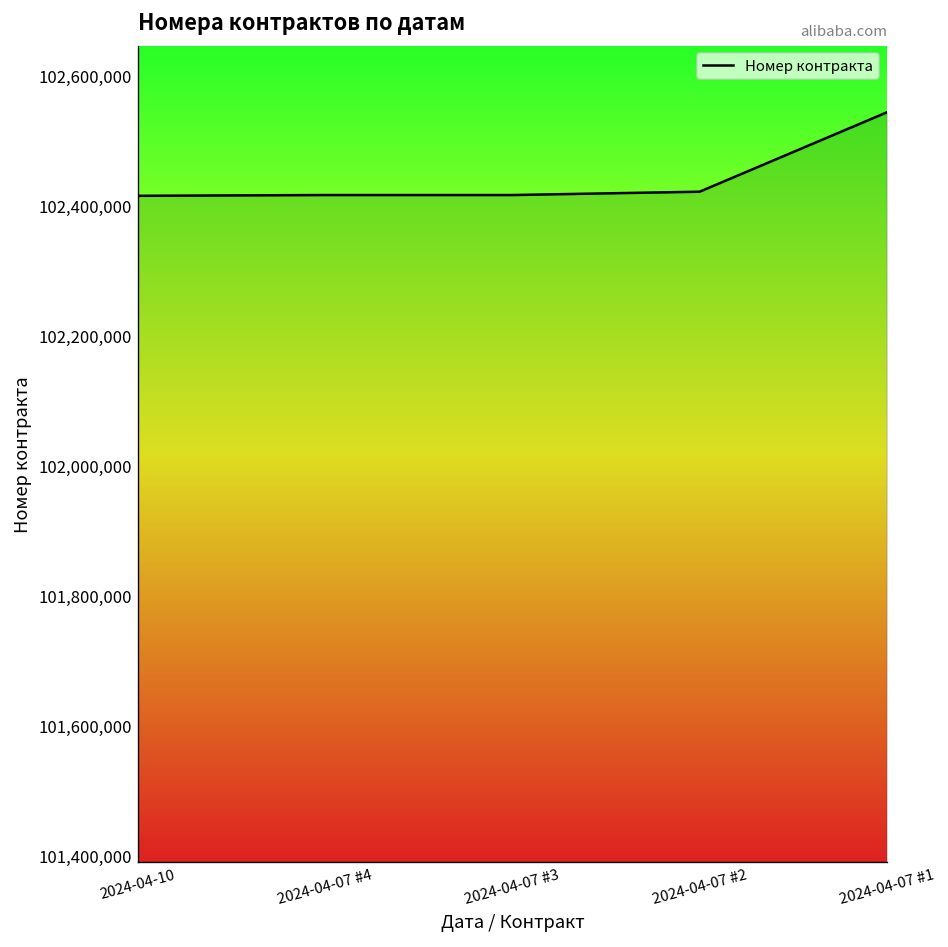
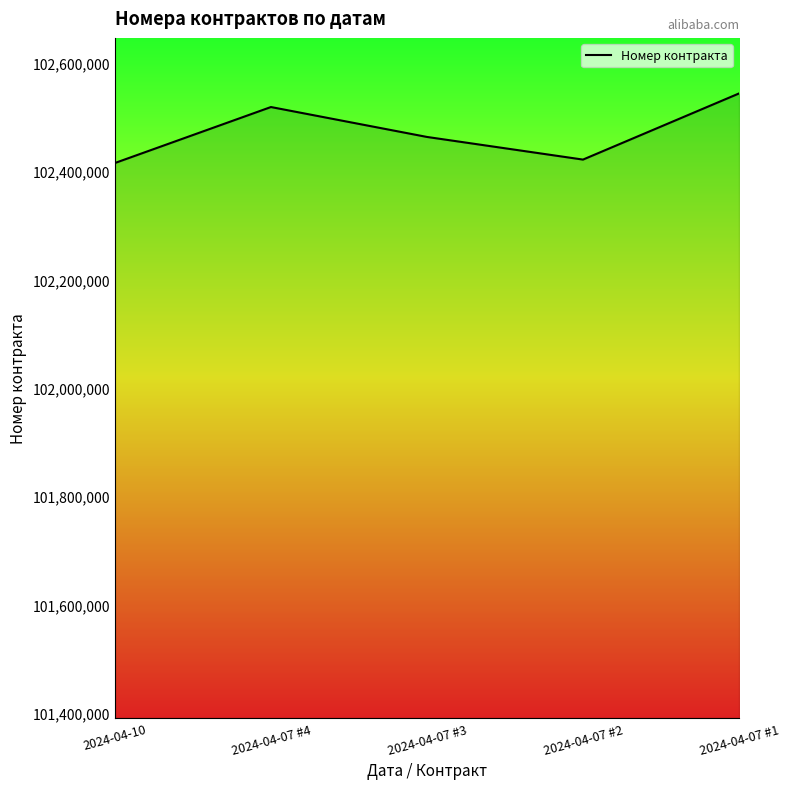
2024-04-07 #4: 102,420,000 -> 102,520,000
2024-04-07 #3: 102,420,000 -> 102,460,000
